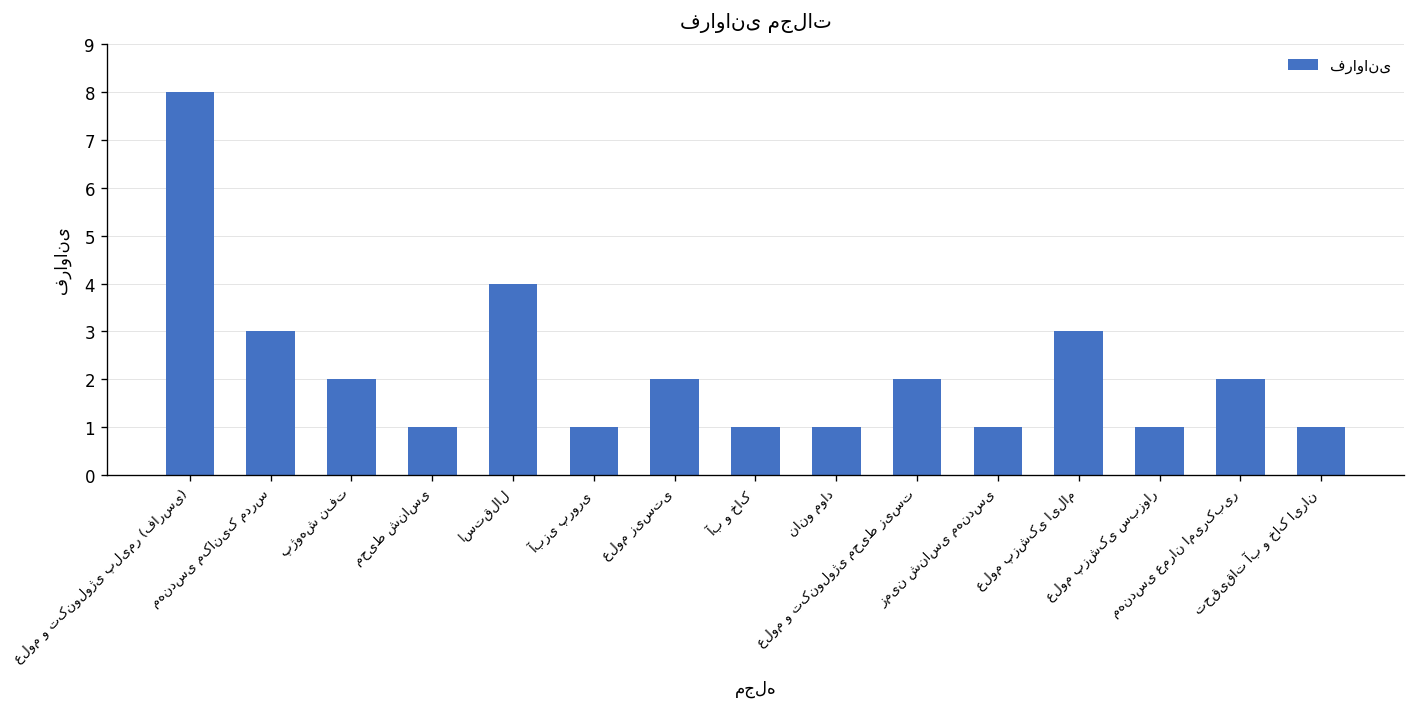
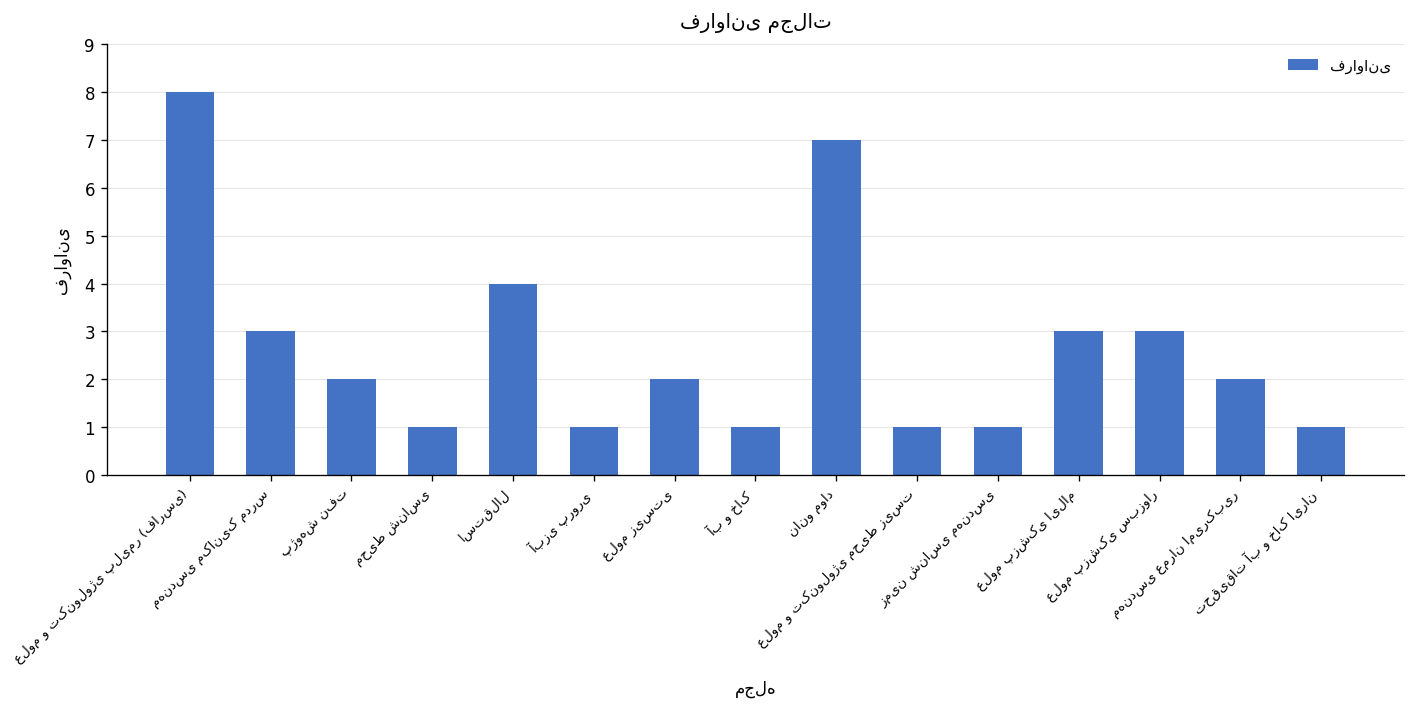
نانو مواد: 1 -> 7
علوم و تکنولوژی محیط زیست: 2 -> 1
علوم پزشکی سبزوار: 1 -> 3
